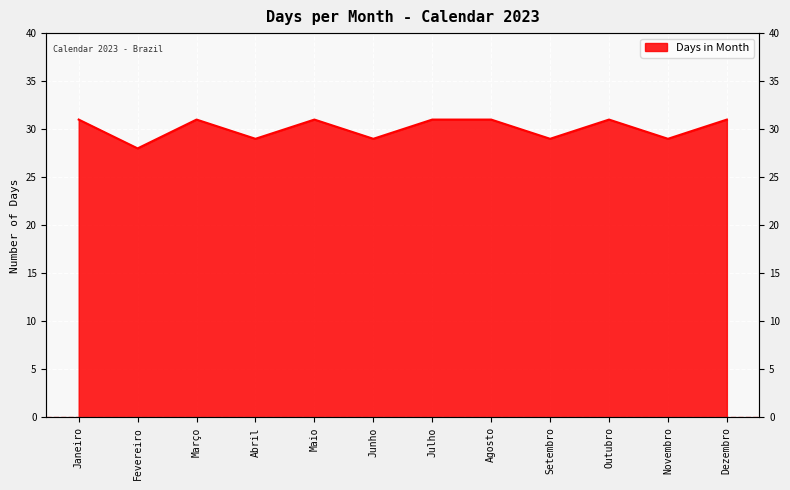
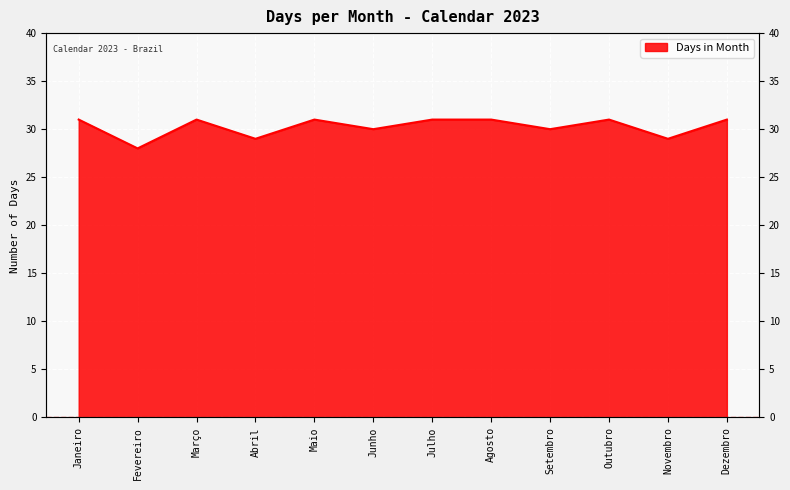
Junho: 29 -> 30
Setembro: 29 -> 30
